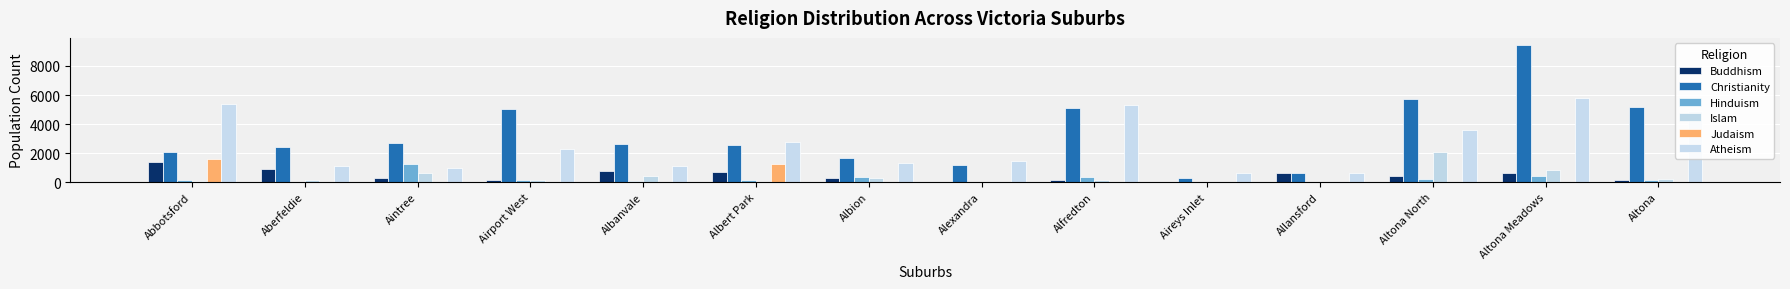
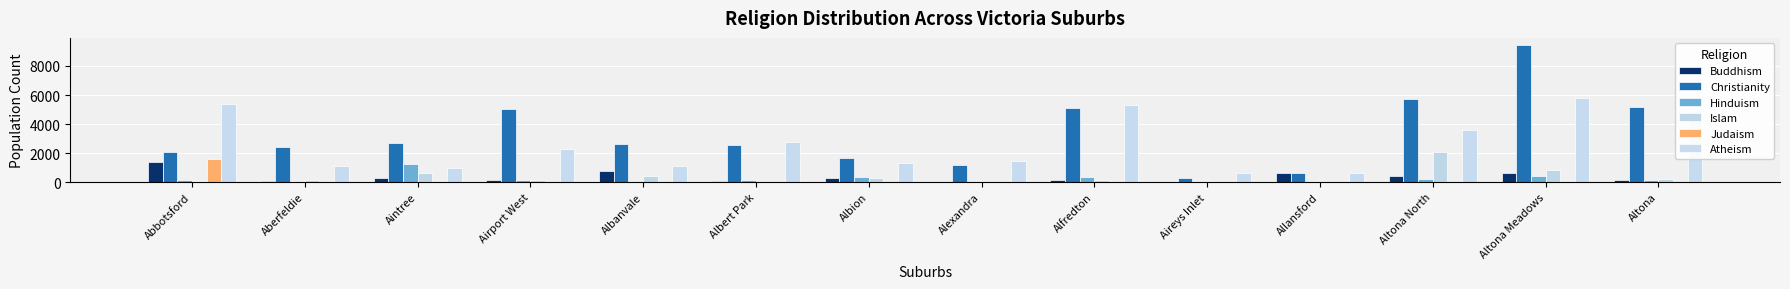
Buddhism, Aberfeldie: 900 -> 100
Buddhism, Albert Park: 700 -> 100
Judaism, Albert Park: 1300 -> 0
